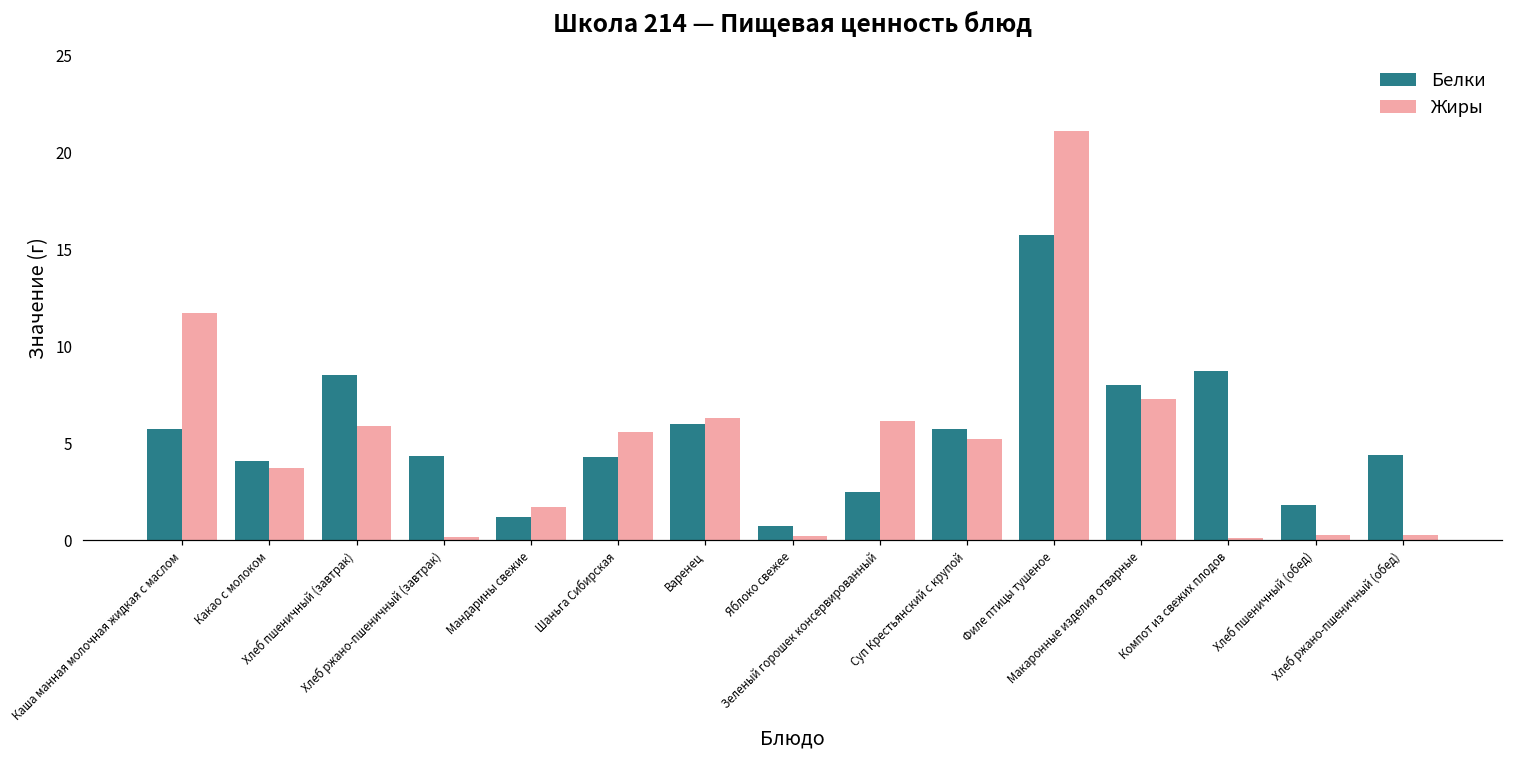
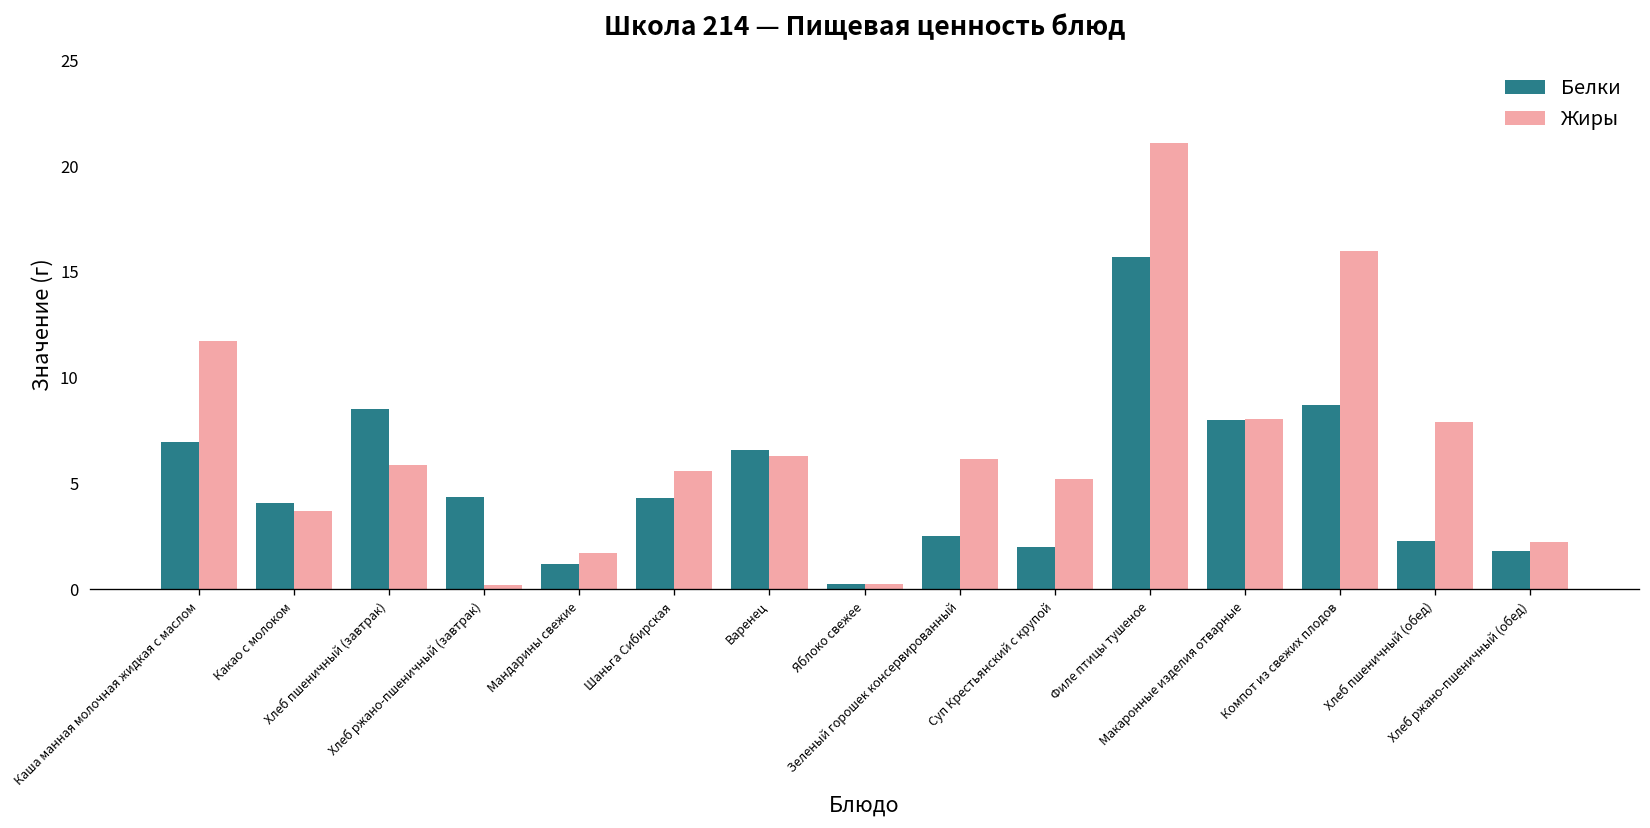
Белки, Каша манная молочная жидкая с маслом: 5.7 -> 6.9
Белки, Варенец: 6.0 -> 6.6
Белки, Яблоко свежее: 0.7 -> 0.2
Белки, Суп Крестьянский с крупой: 5.7 -> 2.0
Жиры, Макаронные изделия отварные: 7.3 -> 8.1
Жиры, Компот из свежих плодов: 0.1 -> 16.0
Белки, Хлеб пшеничный (обед): 1.8 -> 2.3
Жиры, Хлеб пшеничный (обед): 0.3 -> 7.9
Белки, Хлеб ржано-пшеничный (обед): 4.4 -> 1.8
Жиры, Хлеб ржано-пшеничный (обед): 0.3 -> 2.2
